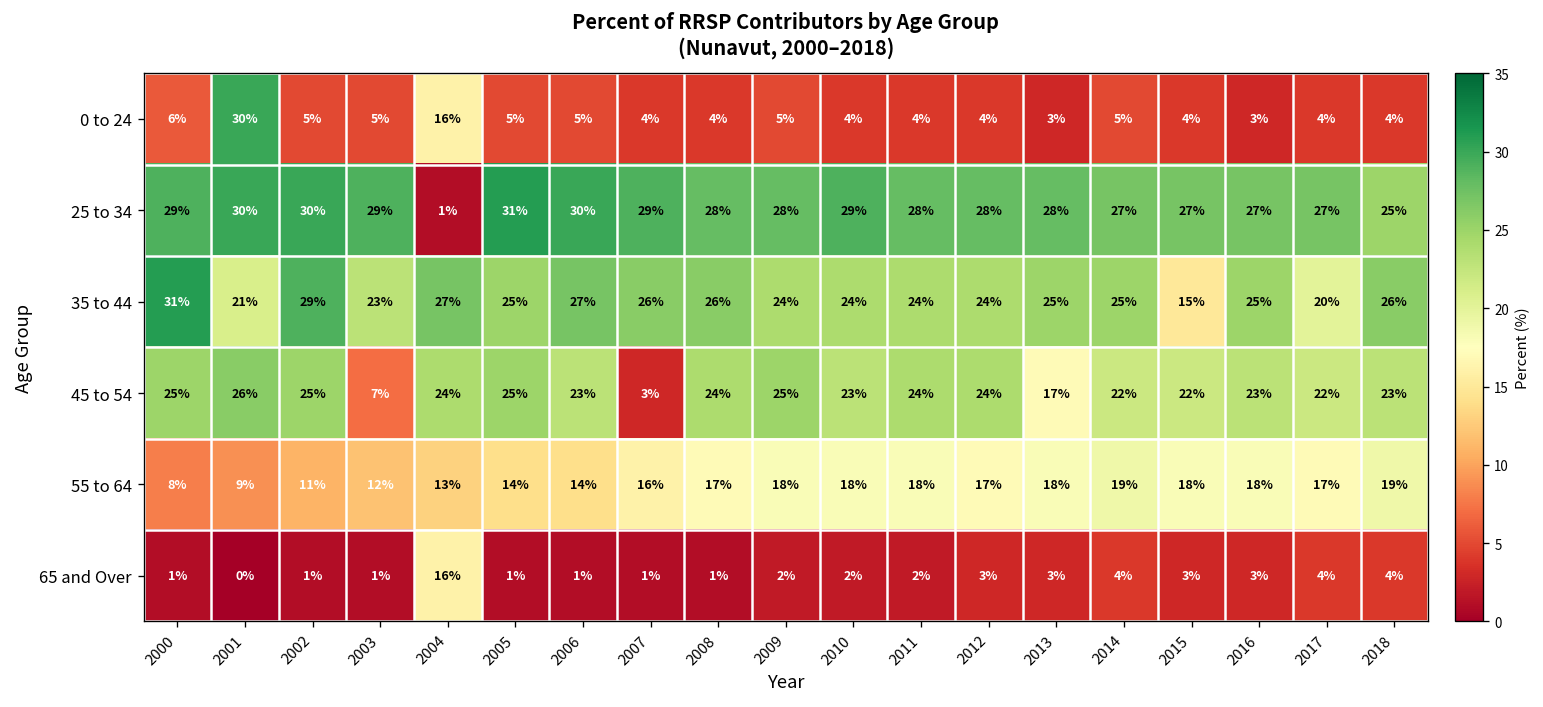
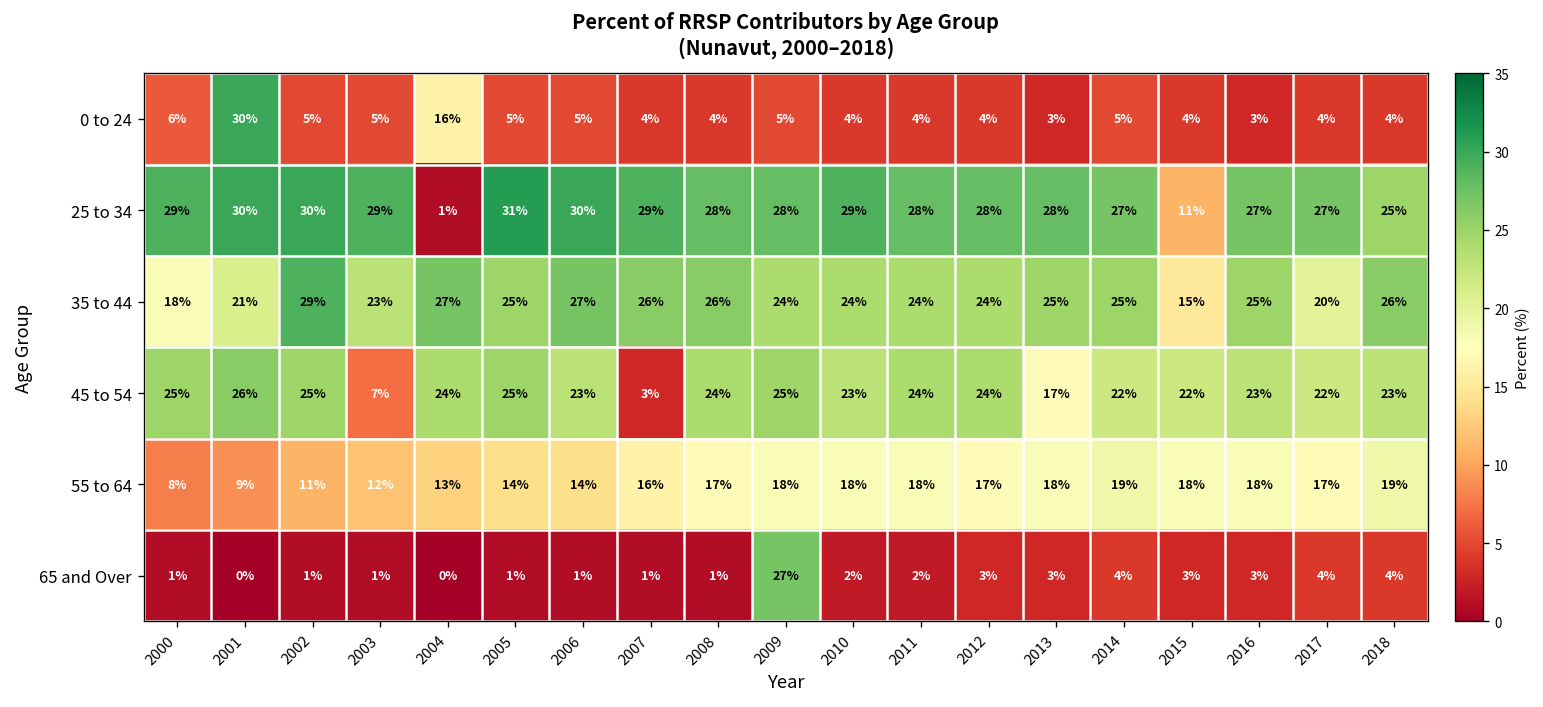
25 to 34, 2015: 27% -> 11%
35 to 44, 2000: 31% -> 18%
65 and Over, 2004: 16% -> 0%
65 and Over, 2009: 2% -> 27%
